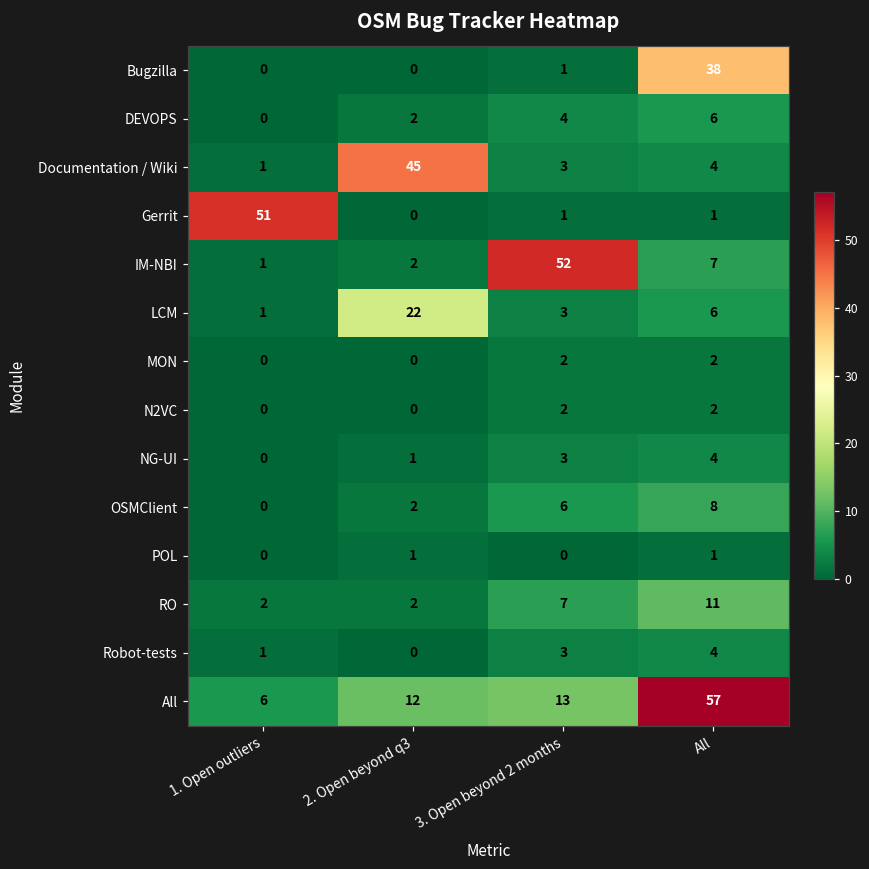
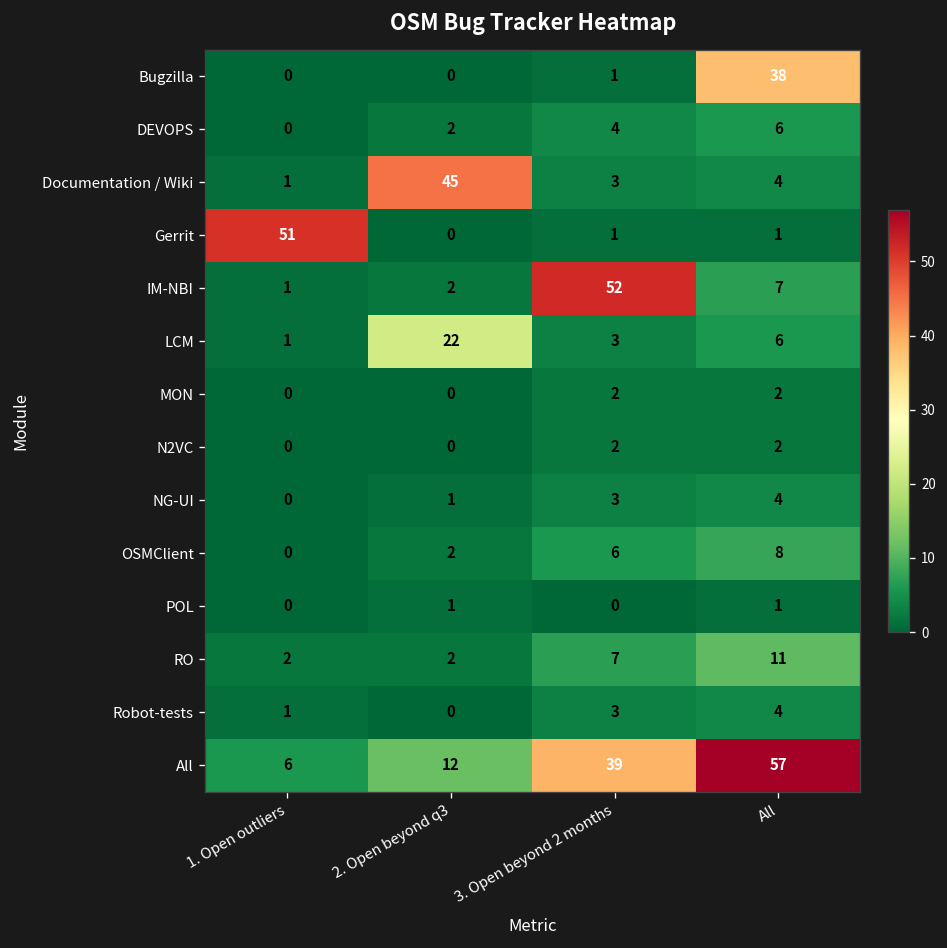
All, 3. Open beyond 2 months: 13 -> 39
